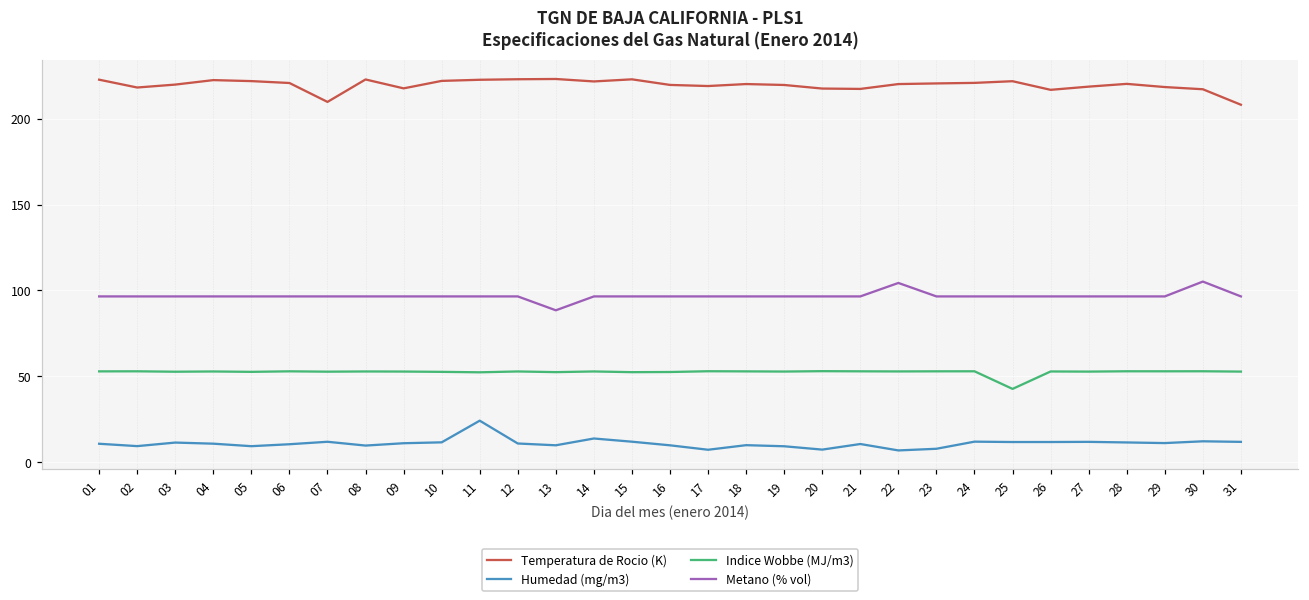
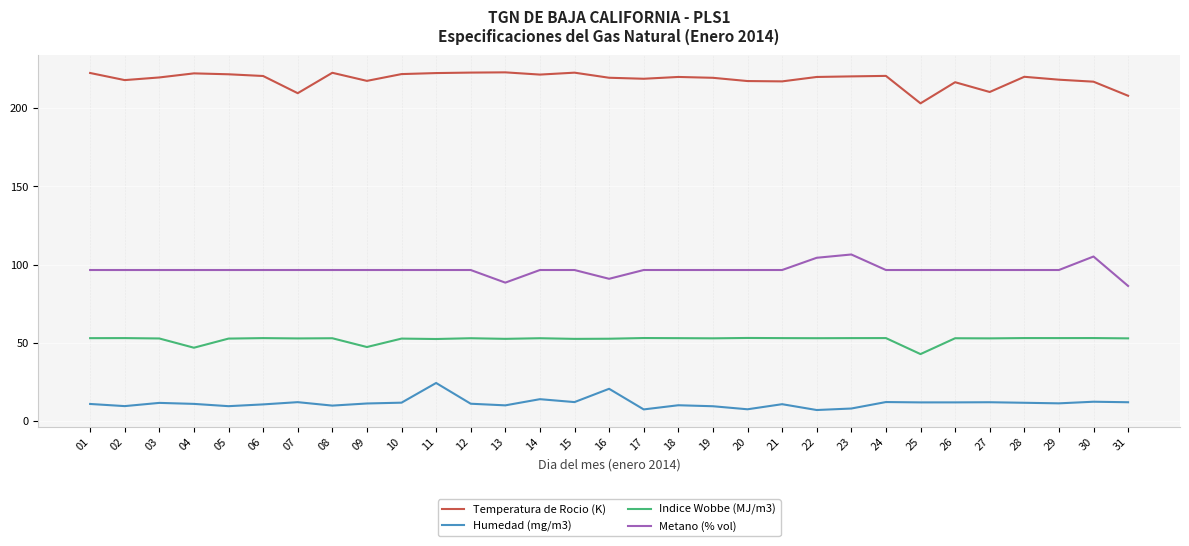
Indice Wobbe (MJ/m3), 04: 53 -> 47
Indice Wobbe (MJ/m3), 09: 53 -> 47
Humedad (mg/m3), 16: 10 -> 20
Metano (% vol), 16: 97 -> 91
Metano (% vol), 23: 97 -> 106
Temperatura de Rocio (K), 25: 222 -> 203
Temperatura de Rocio (K), 27: 219 -> 210
Metano (% vol), 31: 97 -> 86
